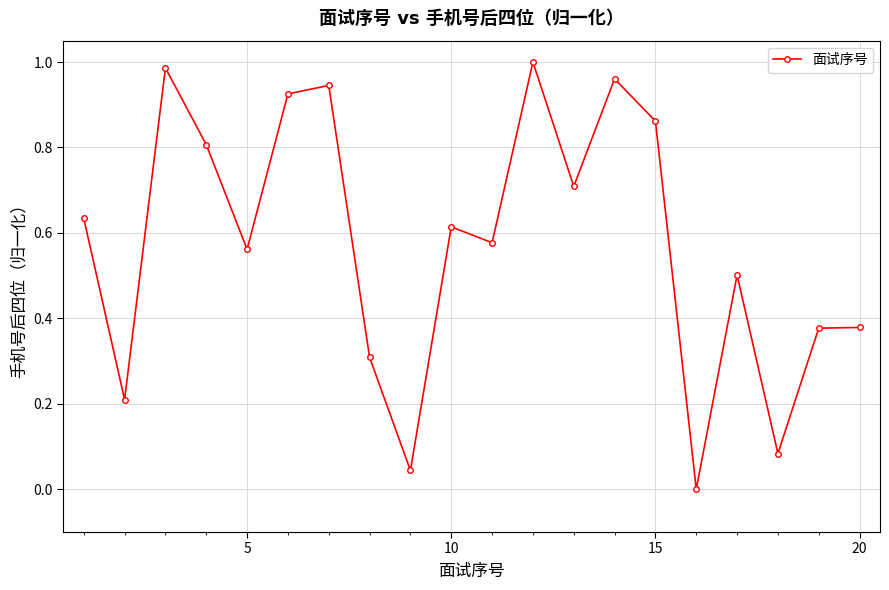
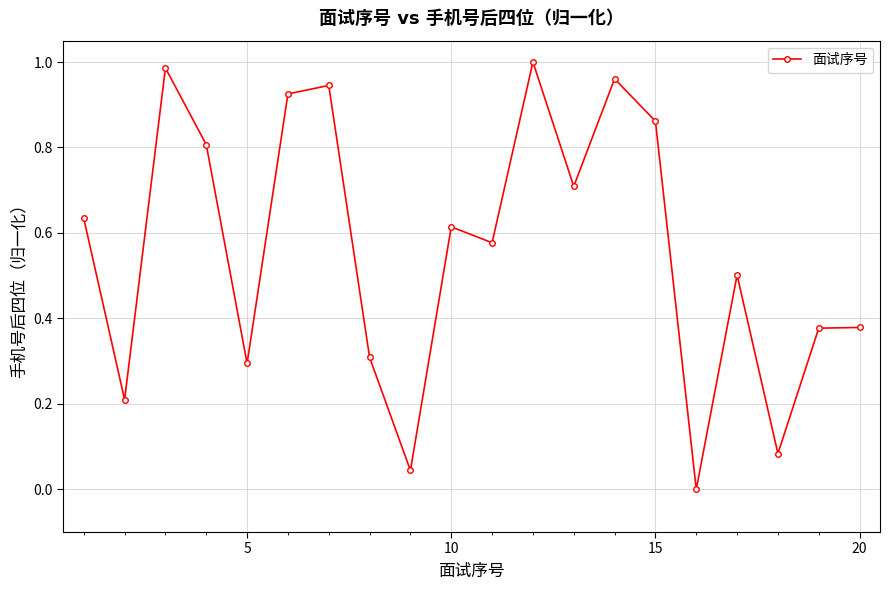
5: 0.56 -> 0.29
